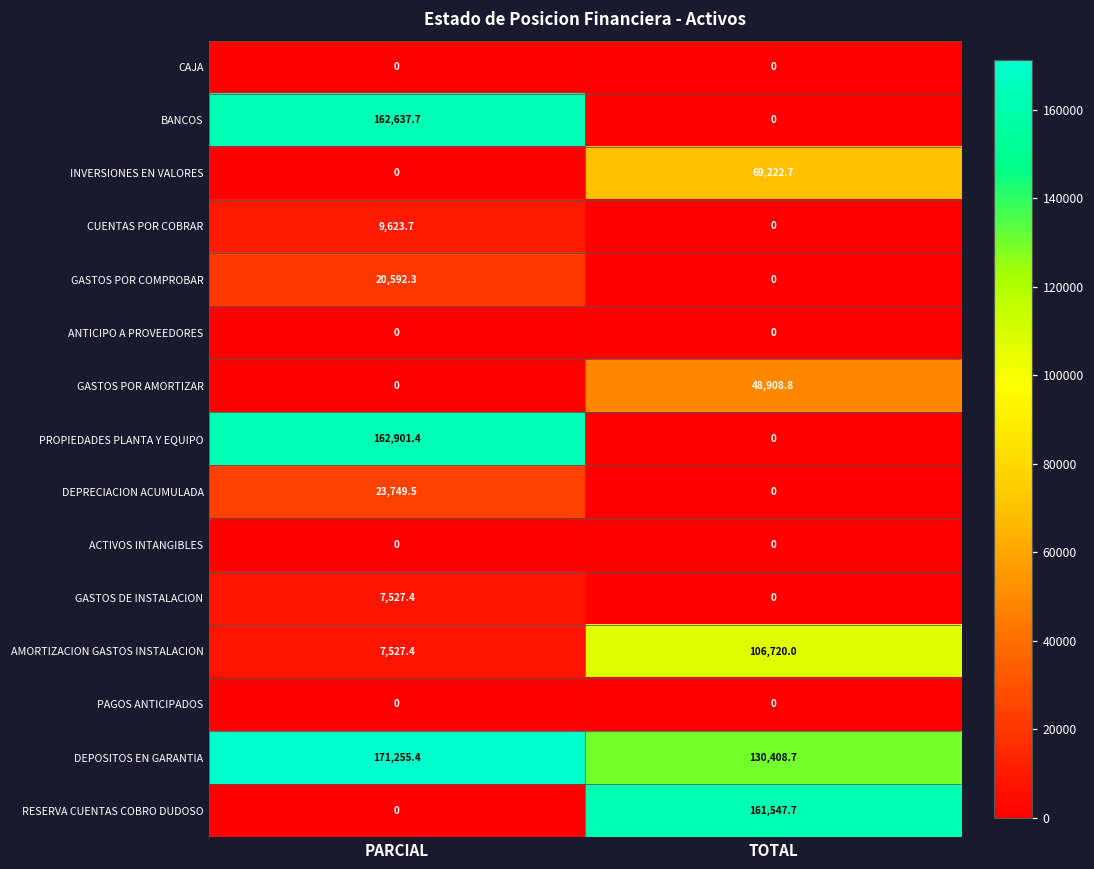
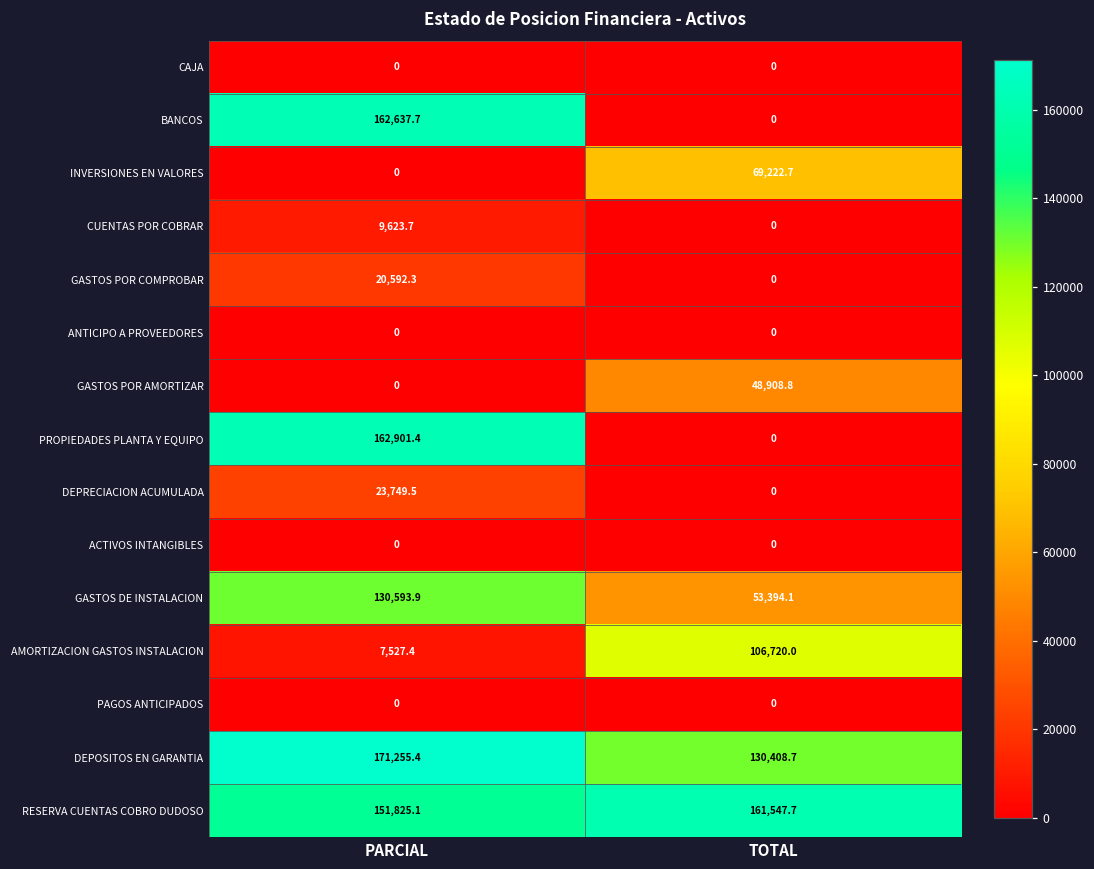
GASTOS DE INSTALACION, PARCIAL: 7,527.4 -> 130,593.9
GASTOS DE INSTALACION, TOTAL: 0 -> 53,394.1
RESERVA CUENTAS COBRO DUDOSO, PARCIAL: 0 -> 151,825.1
